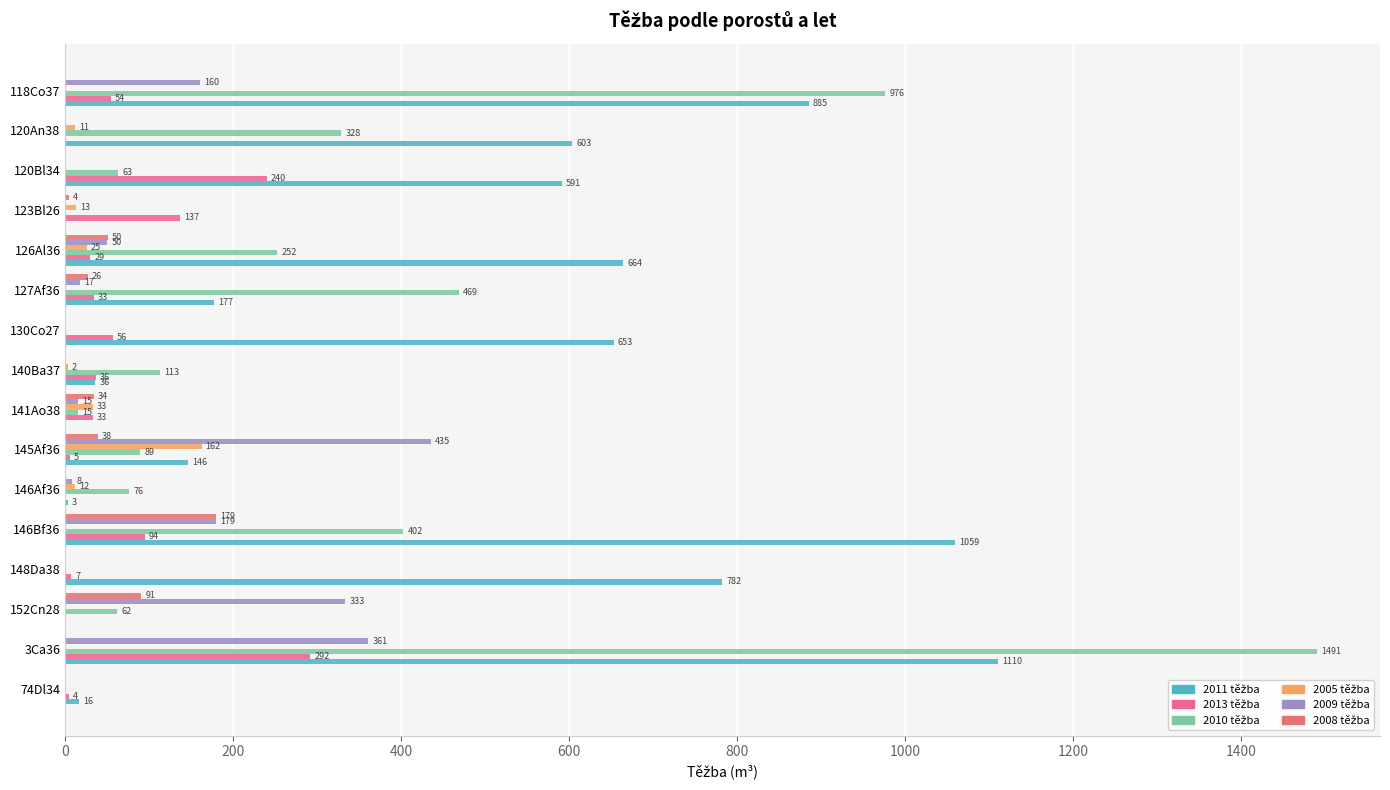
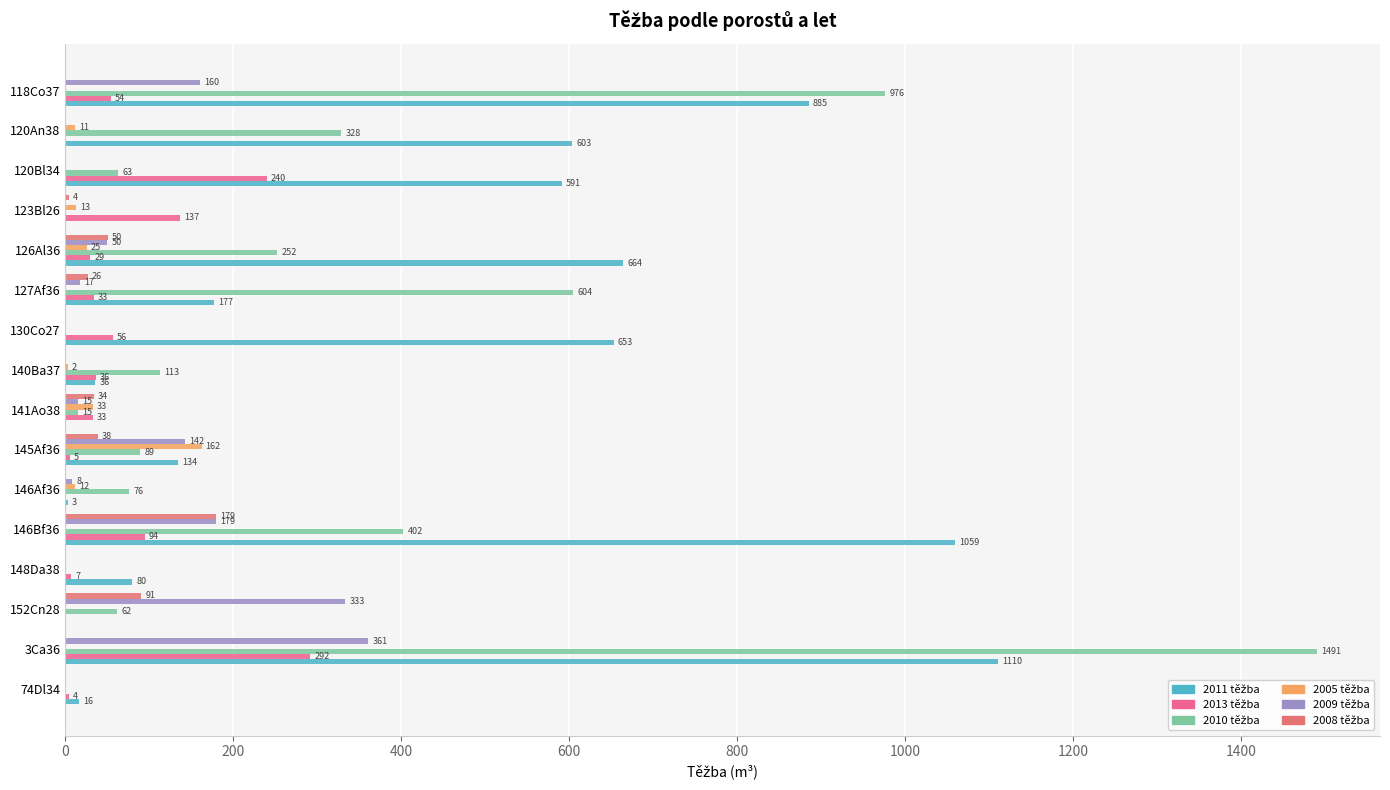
2010 těžba, 127Af36: 469 -> 604
2009 těžba, 145Af36: 435 -> 142
2011 těžba, 145Af36: 146 -> 134
2011 těžba, 148Da38: 782 -> 80
